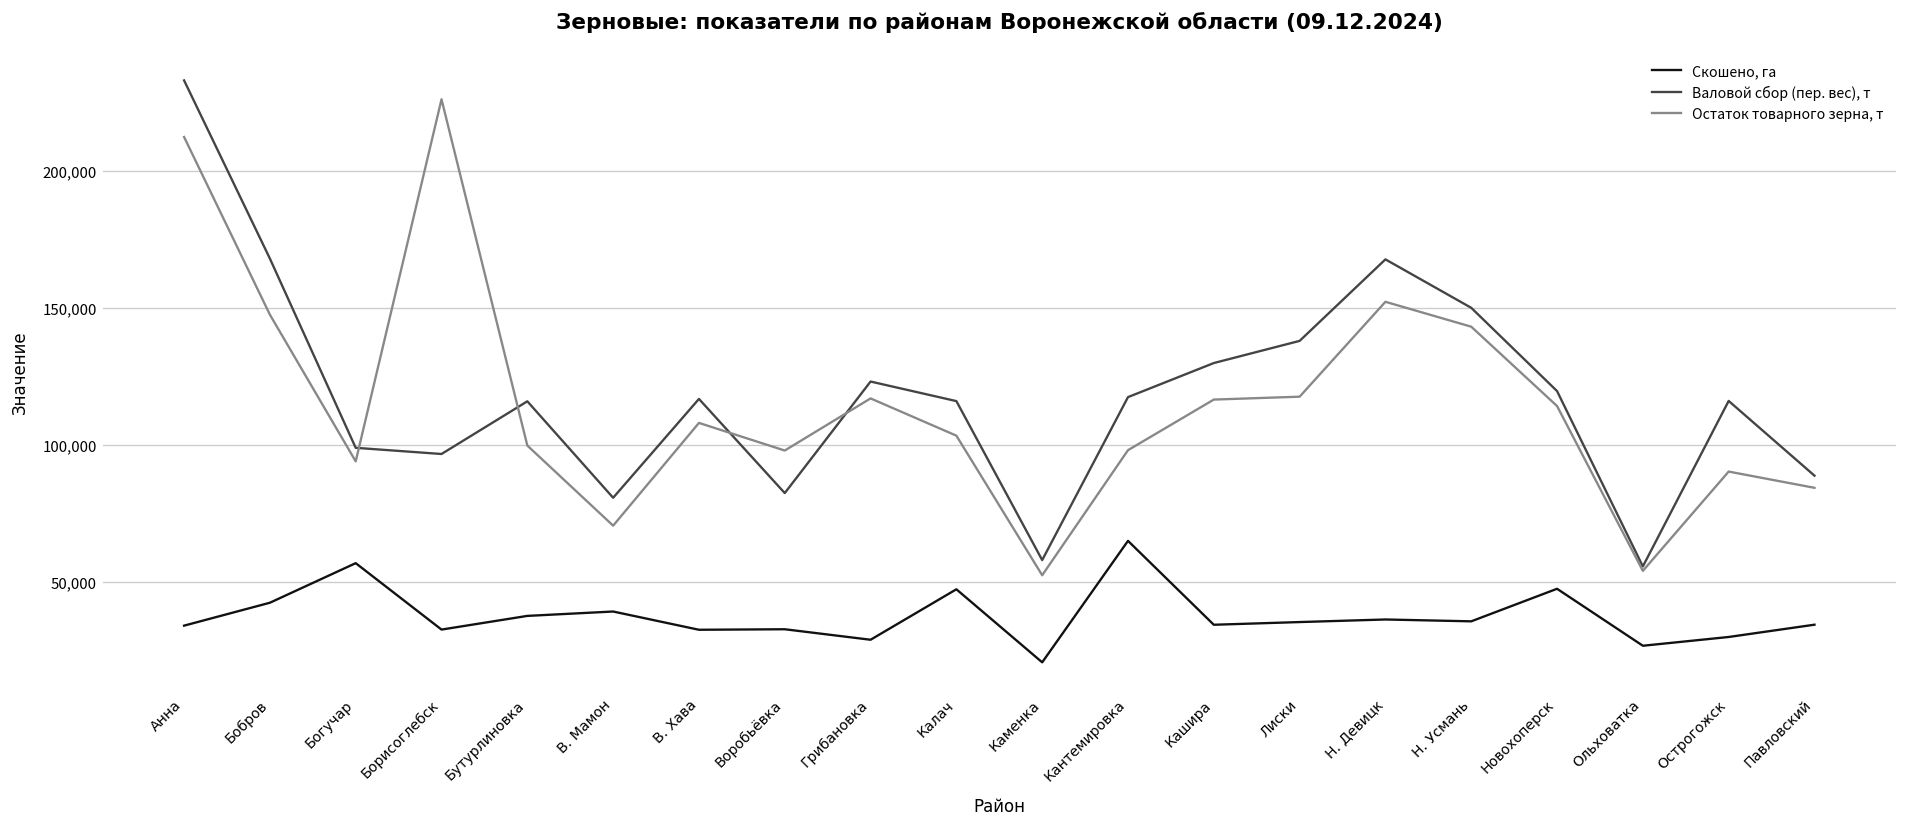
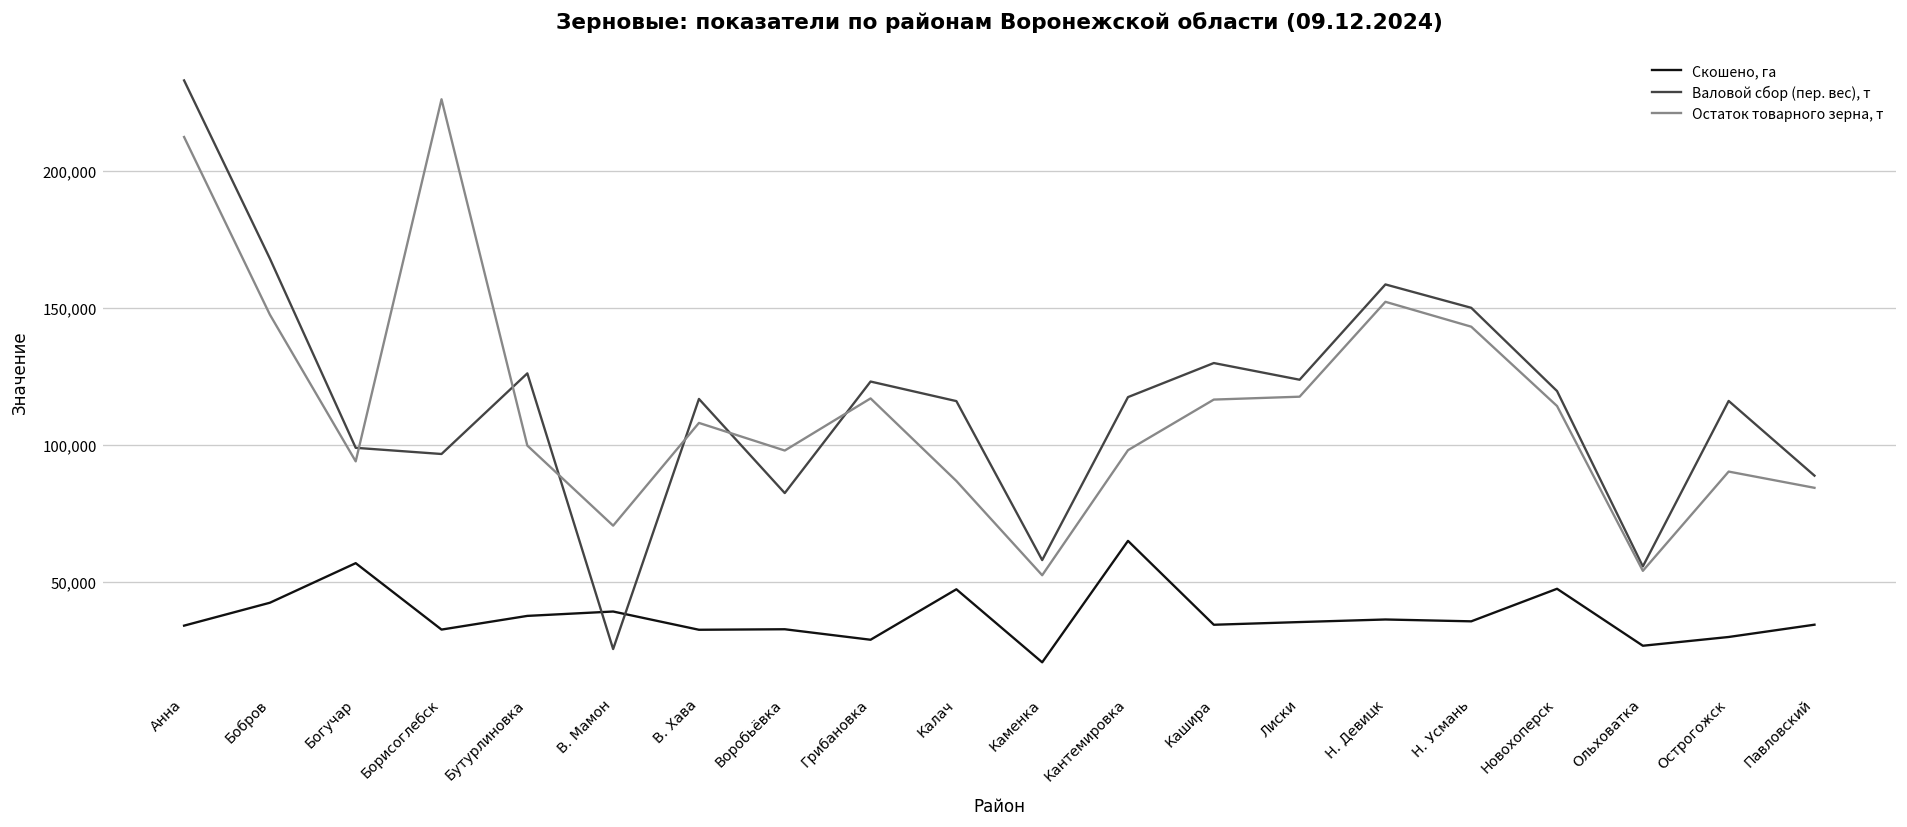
Валовой сбор (пер. вес), т, Бутурлиновка: 116,000 -> 126,000
Валовой сбор (пер. вес), т, В. Мамон: 81,000 -> 25,000
Остаток товарного зерна, т, Калач: 103,000 -> 87,000
Валовой сбор (пер. вес), т, Лиски: 138,000 -> 124,000
Валовой сбор (пер. вес), т, Н. Девицк: 168,000 -> 159,000
